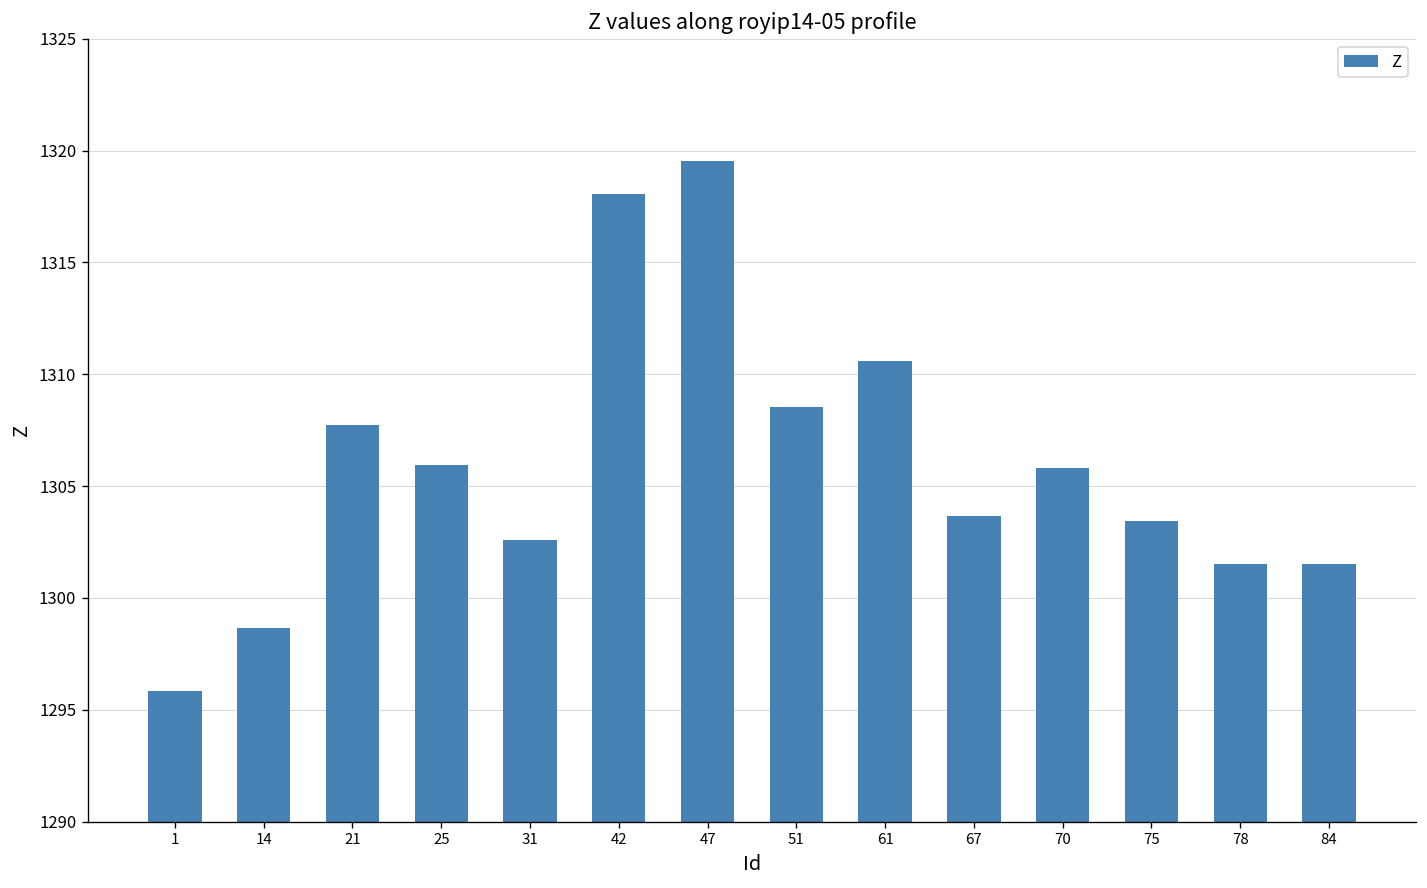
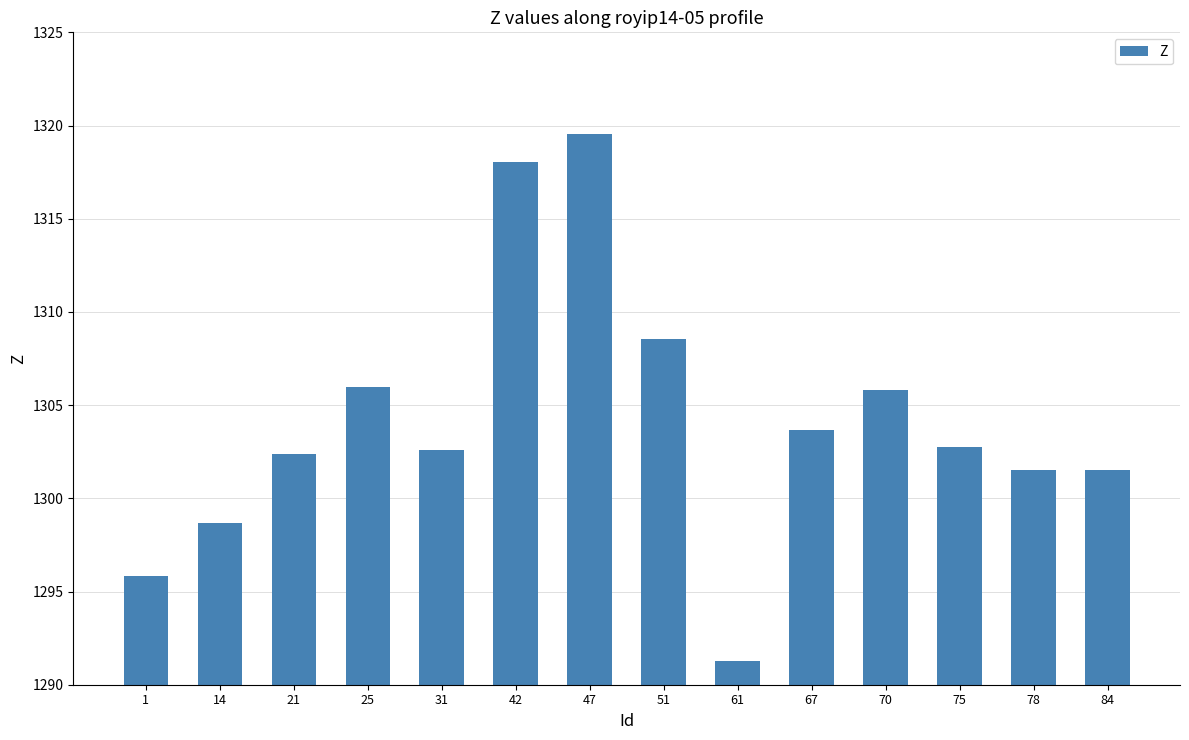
21: 1307.7 -> 1302.4
61: 1310.6 -> 1291.3
75: 1303.4 -> 1302.8
